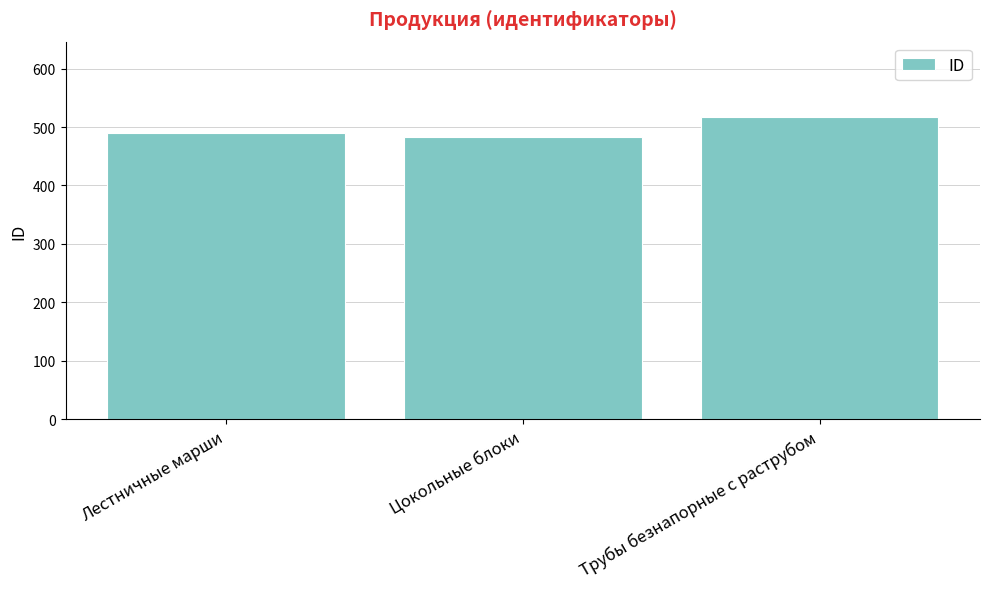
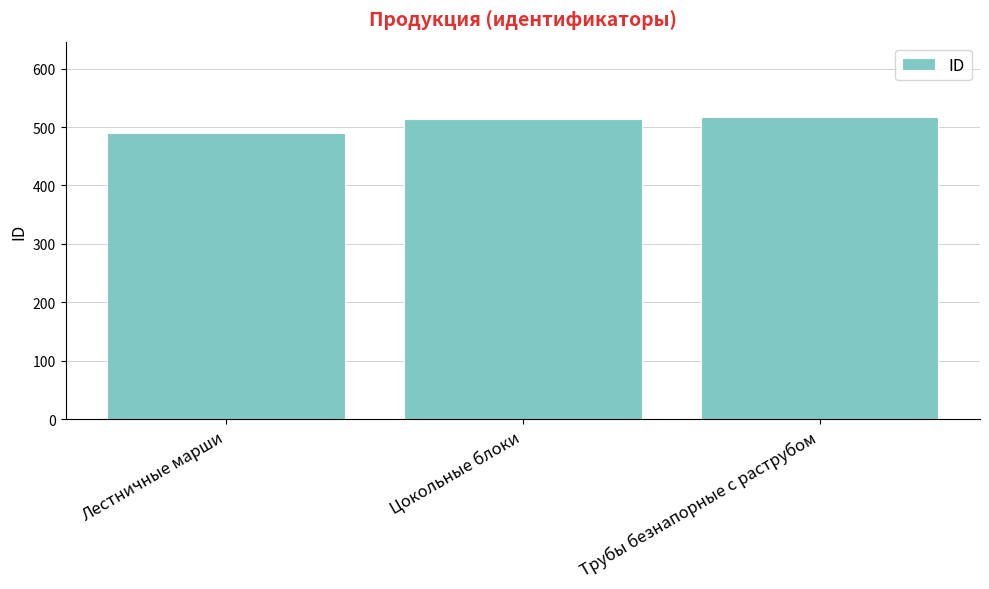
Цокольные блоки: 480 -> 510
